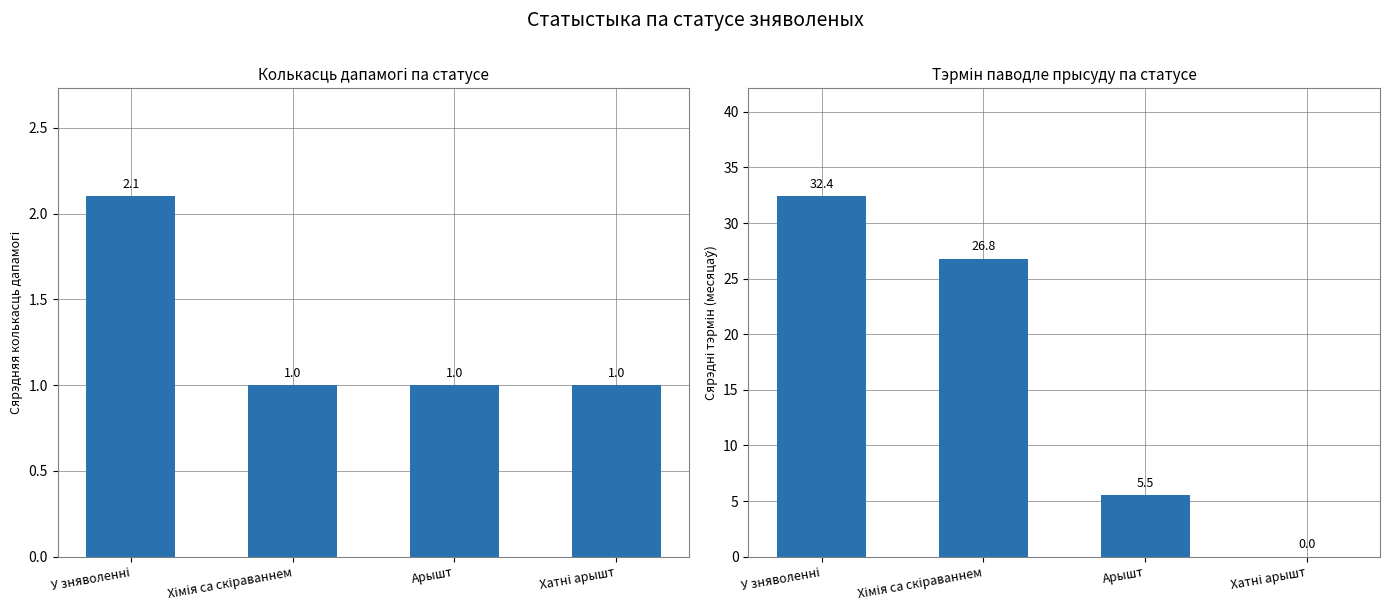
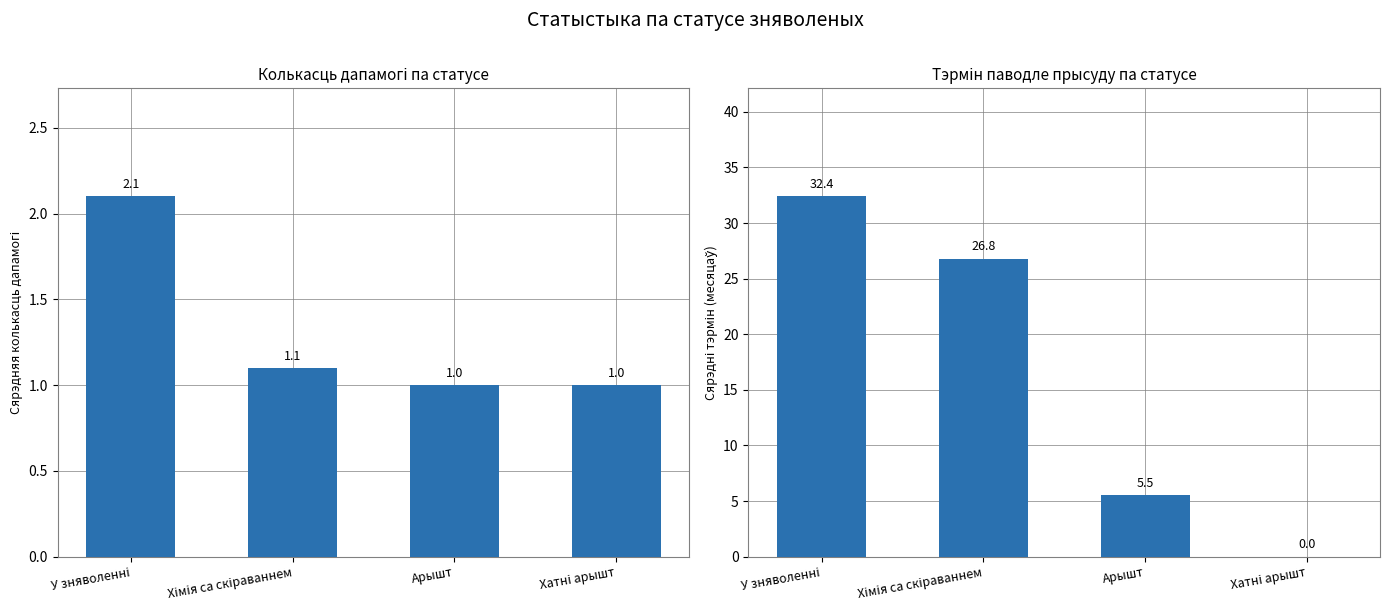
Колькасць дапамогі па статусе, Хімія са скіраваннем: 1.0 -> 1.1
